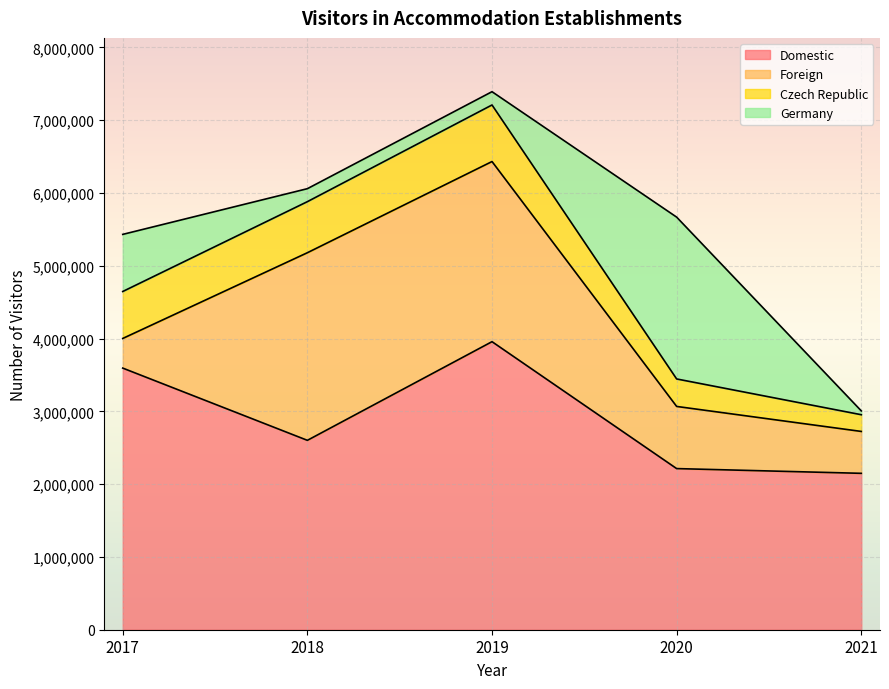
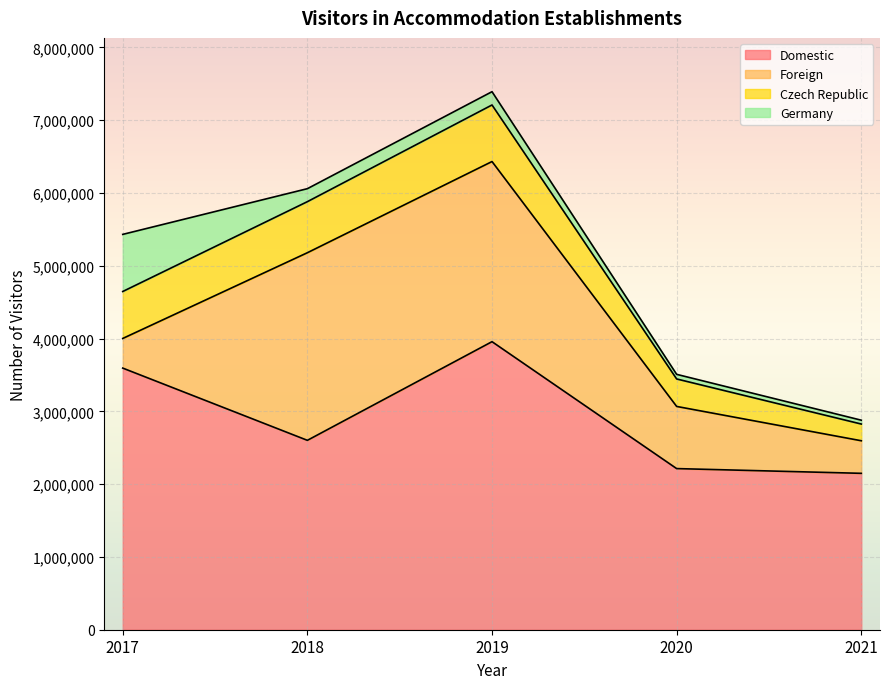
Germany, 2020: 2,200,000 -> 100,000
Foreign, 2021: 600,000 -> 400,000
